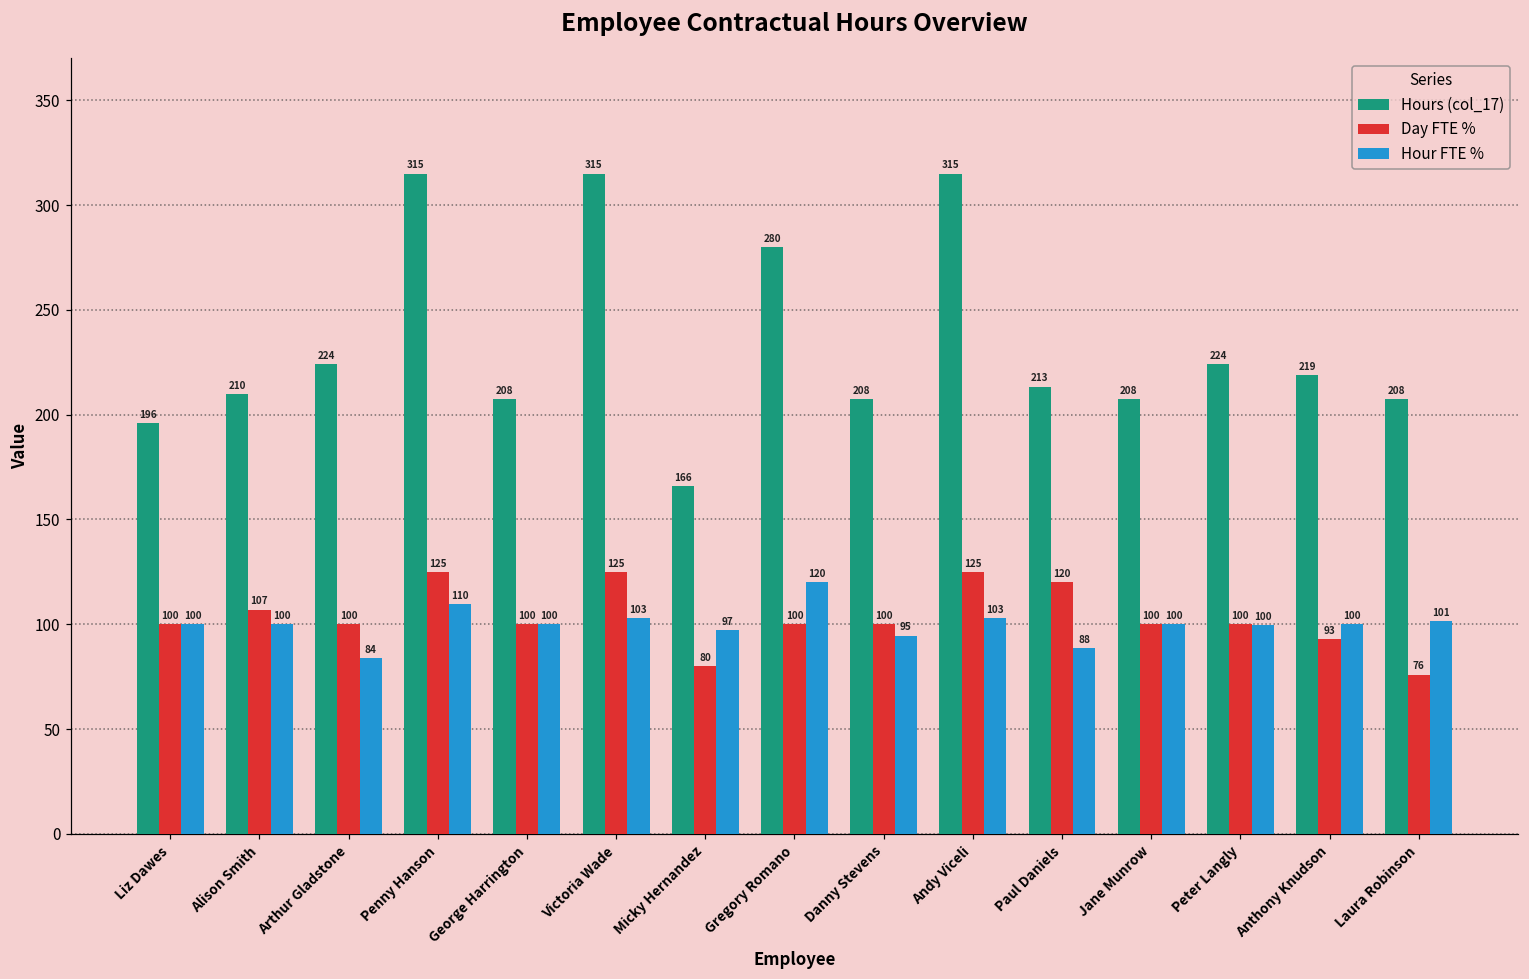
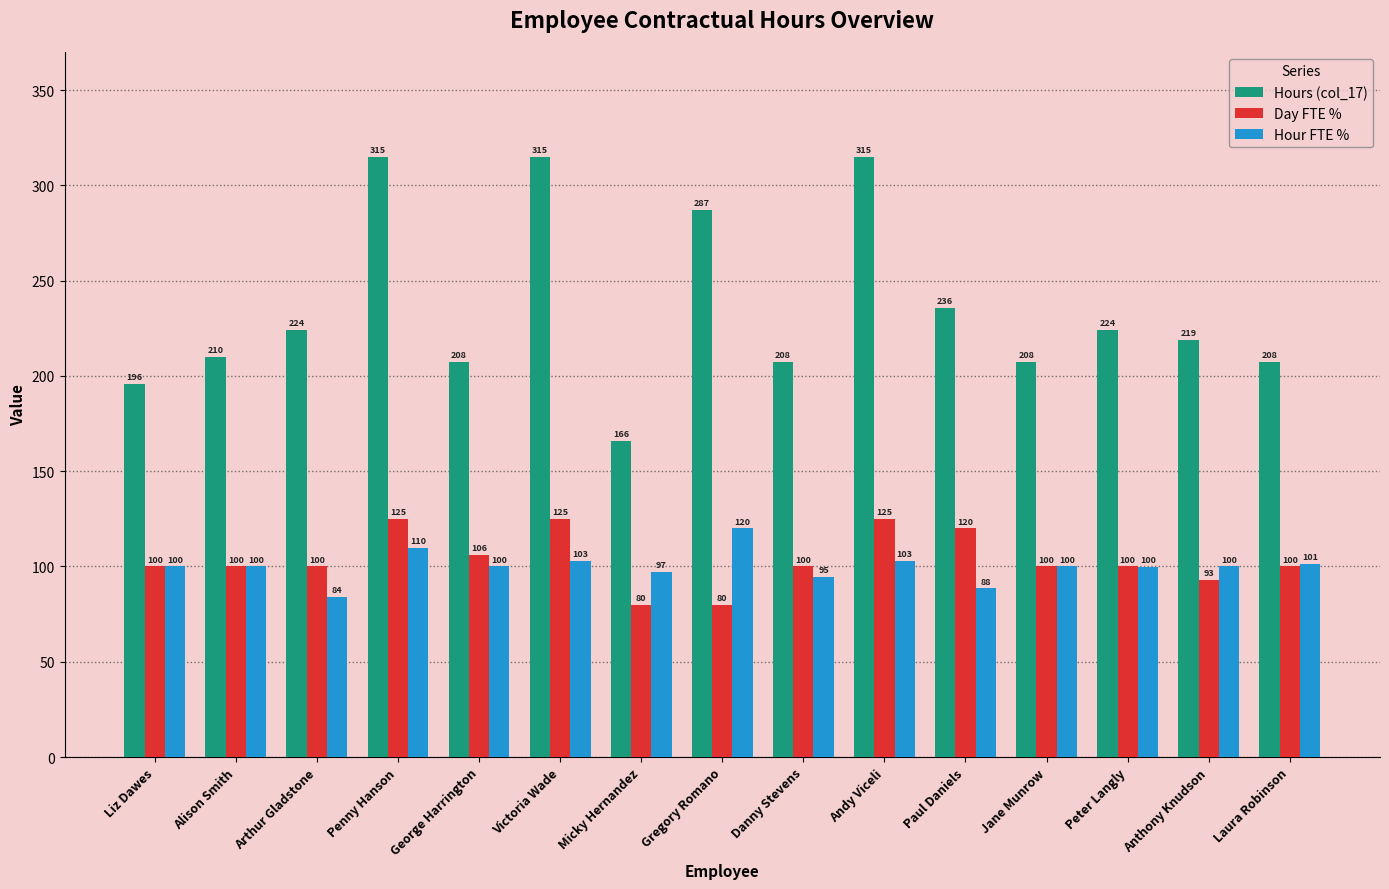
Day FTE %, Alison Smith: 107 -> 100
Day FTE %, George Harrington: 100 -> 106
Hours (col_17), Gregory Romano: 280 -> 287
Day FTE %, Gregory Romano: 100 -> 80
Hours (col_17), Paul Daniels: 213 -> 236
Day FTE %, Laura Robinson: 76 -> 100
